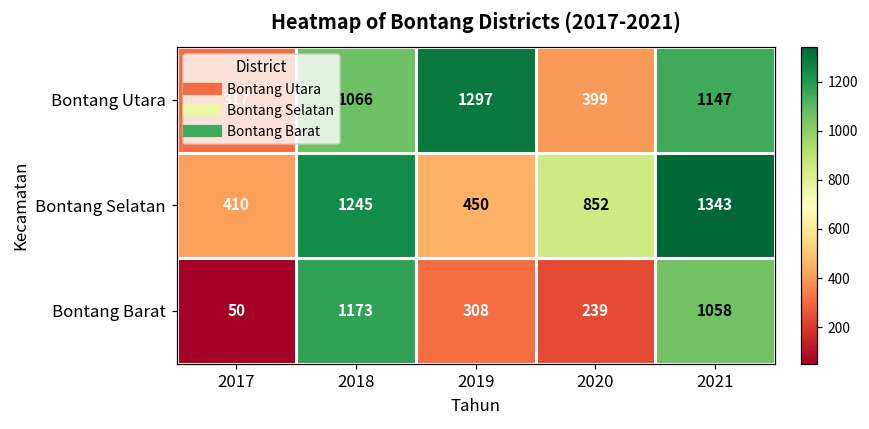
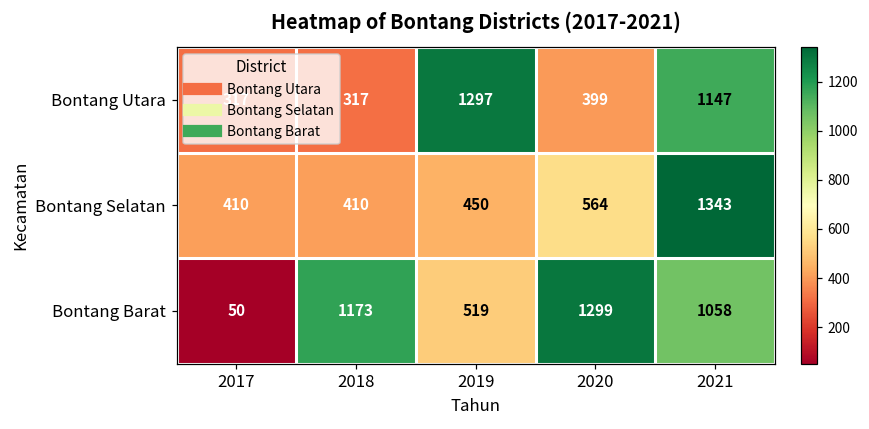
Bontang Utara, 2018: 1066 -> 317
Bontang Selatan, 2018: 1245 -> 410
Bontang Selatan, 2020: 852 -> 564
Bontang Barat, 2019: 308 -> 519
Bontang Barat, 2020: 239 -> 1299
